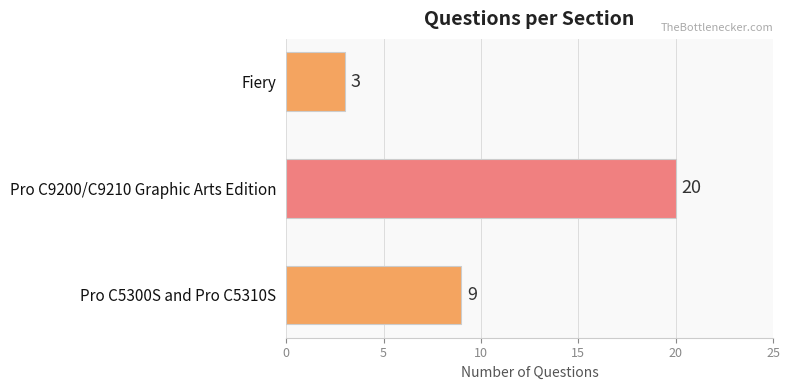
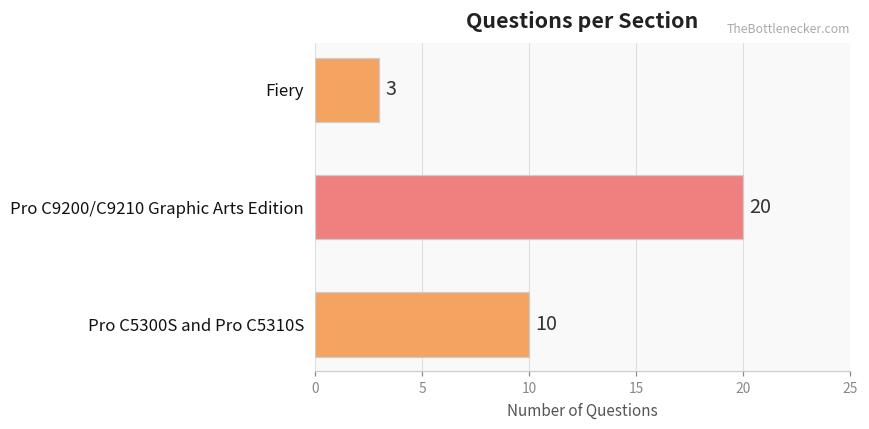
Pro C5300S and Pro C5310S: 9 -> 10
